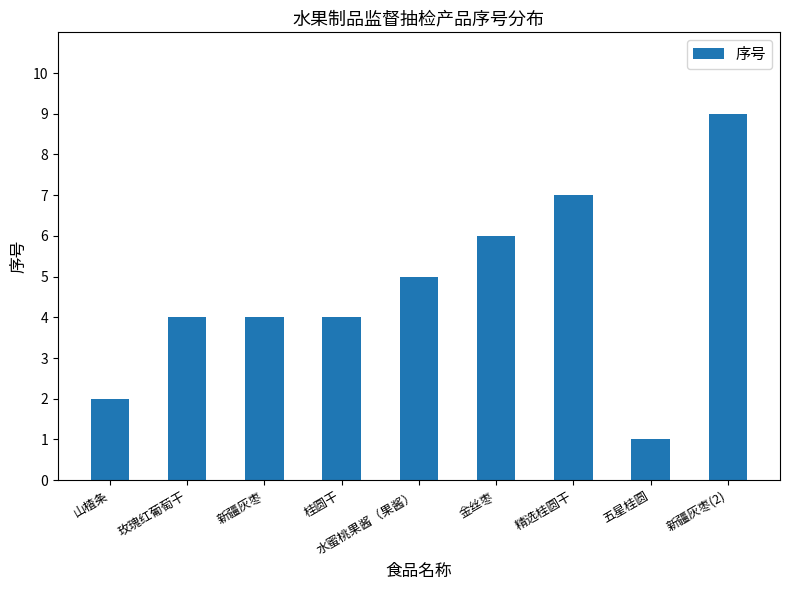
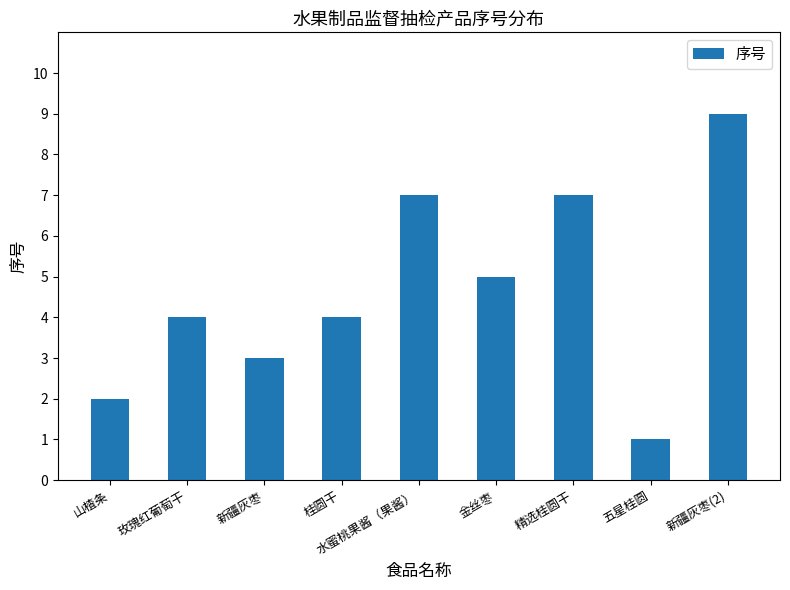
新疆灰枣: 4 -> 3
水蜜桃果酱（果酱）: 5 -> 7
金丝枣: 6 -> 5
